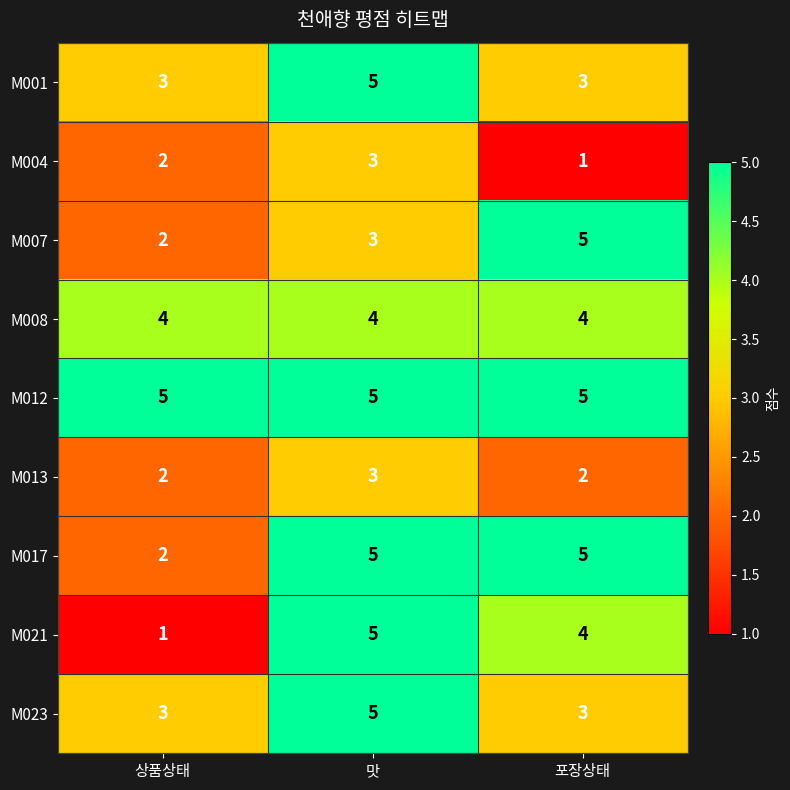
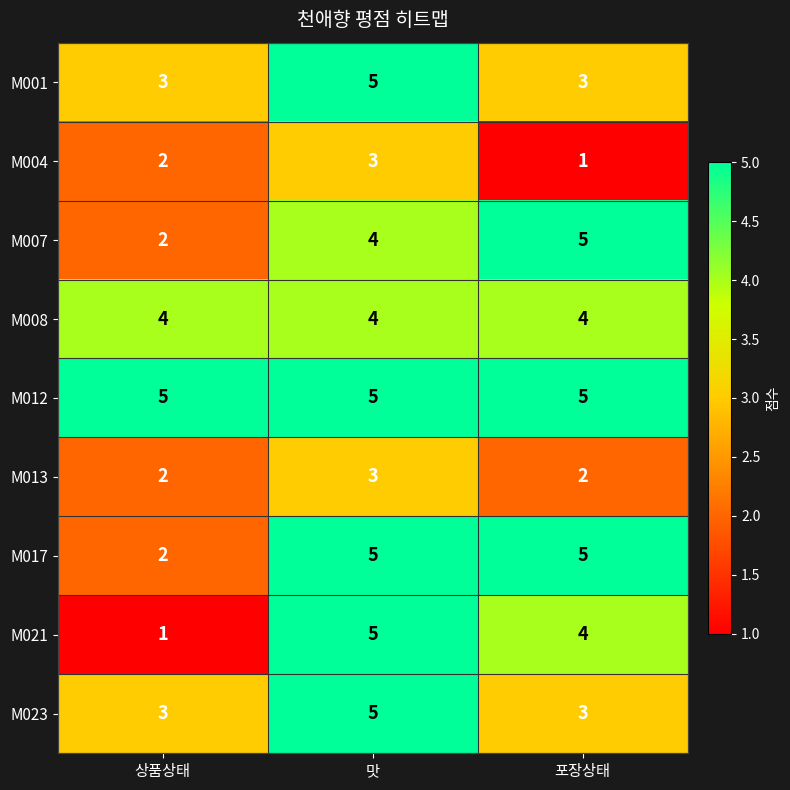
M007, 맛: 3 -> 4
